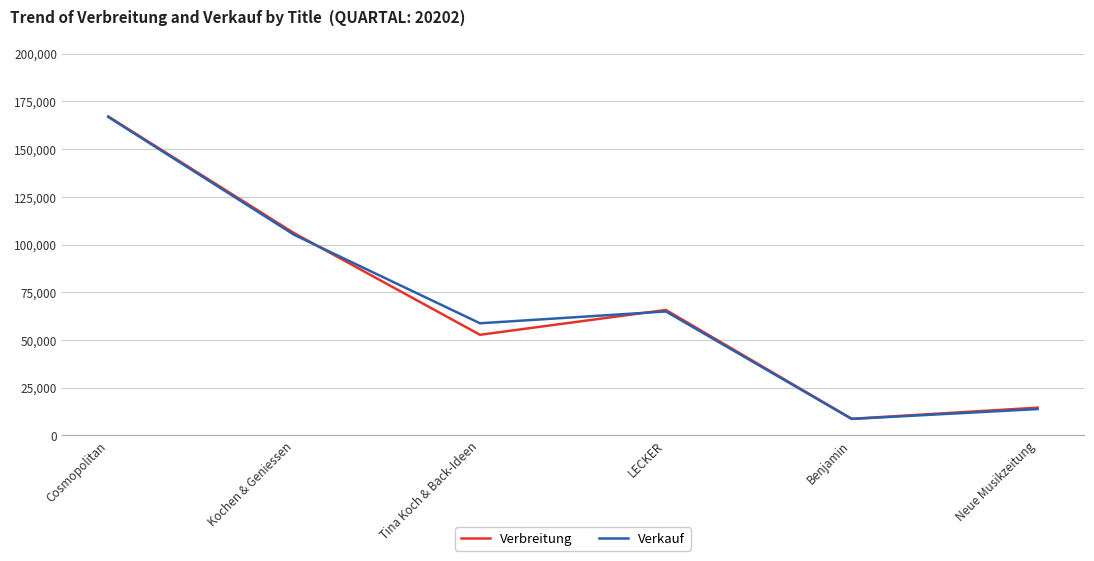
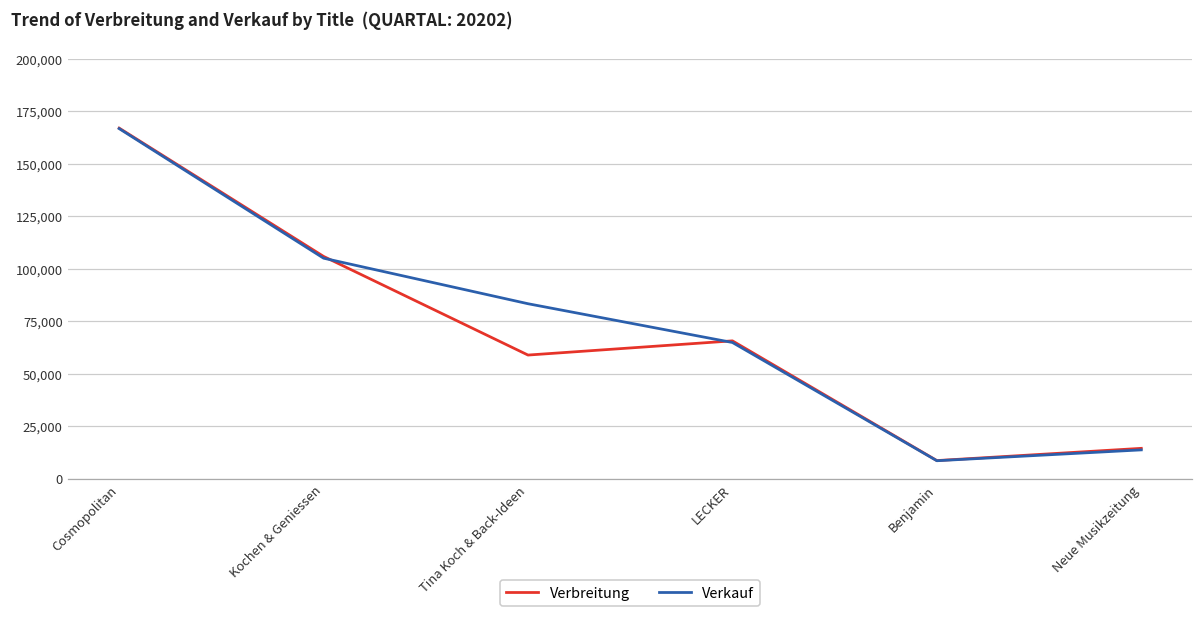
Verbreitung, Tina Koch & Back-Ideen: 53,000 -> 59,000
Verkauf, Tina Koch & Back-Ideen: 59,000 -> 83,000
